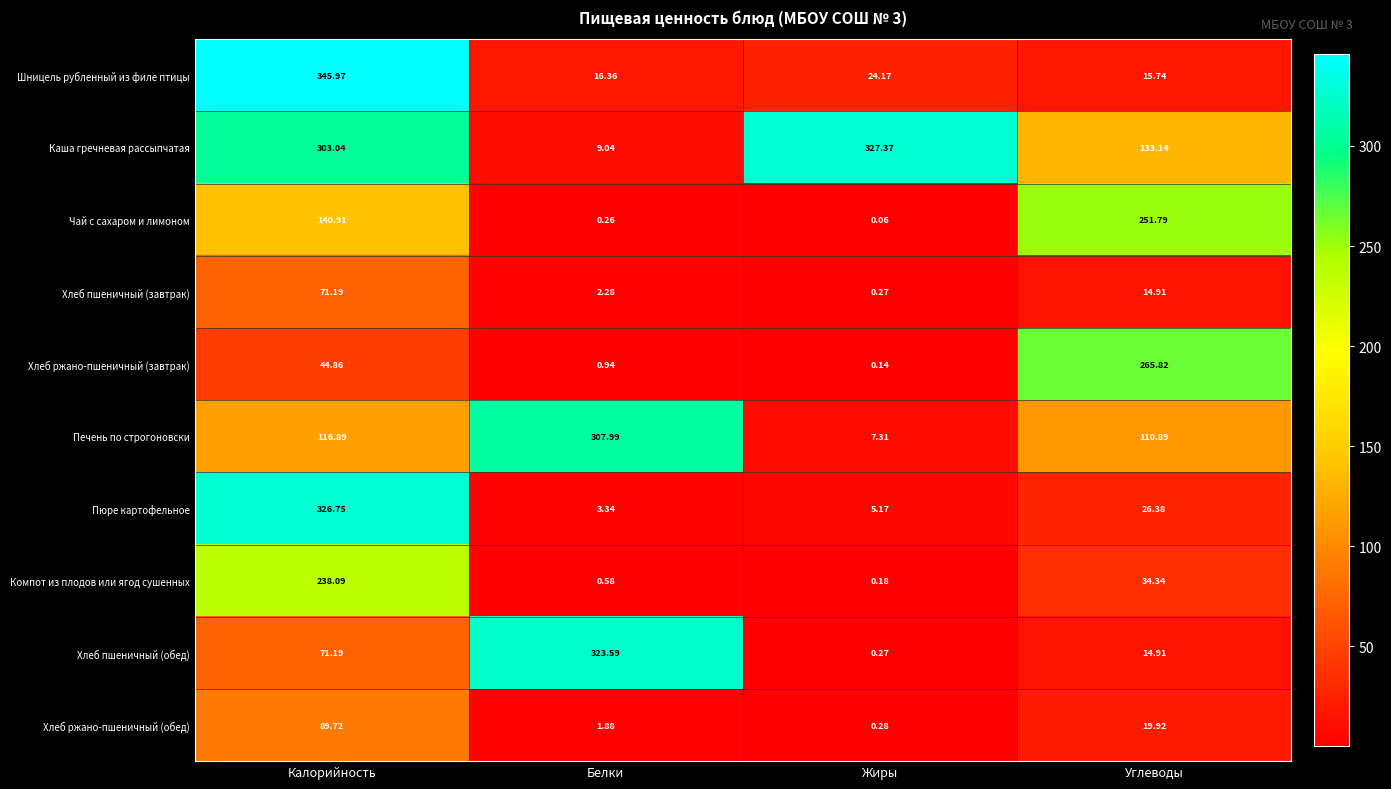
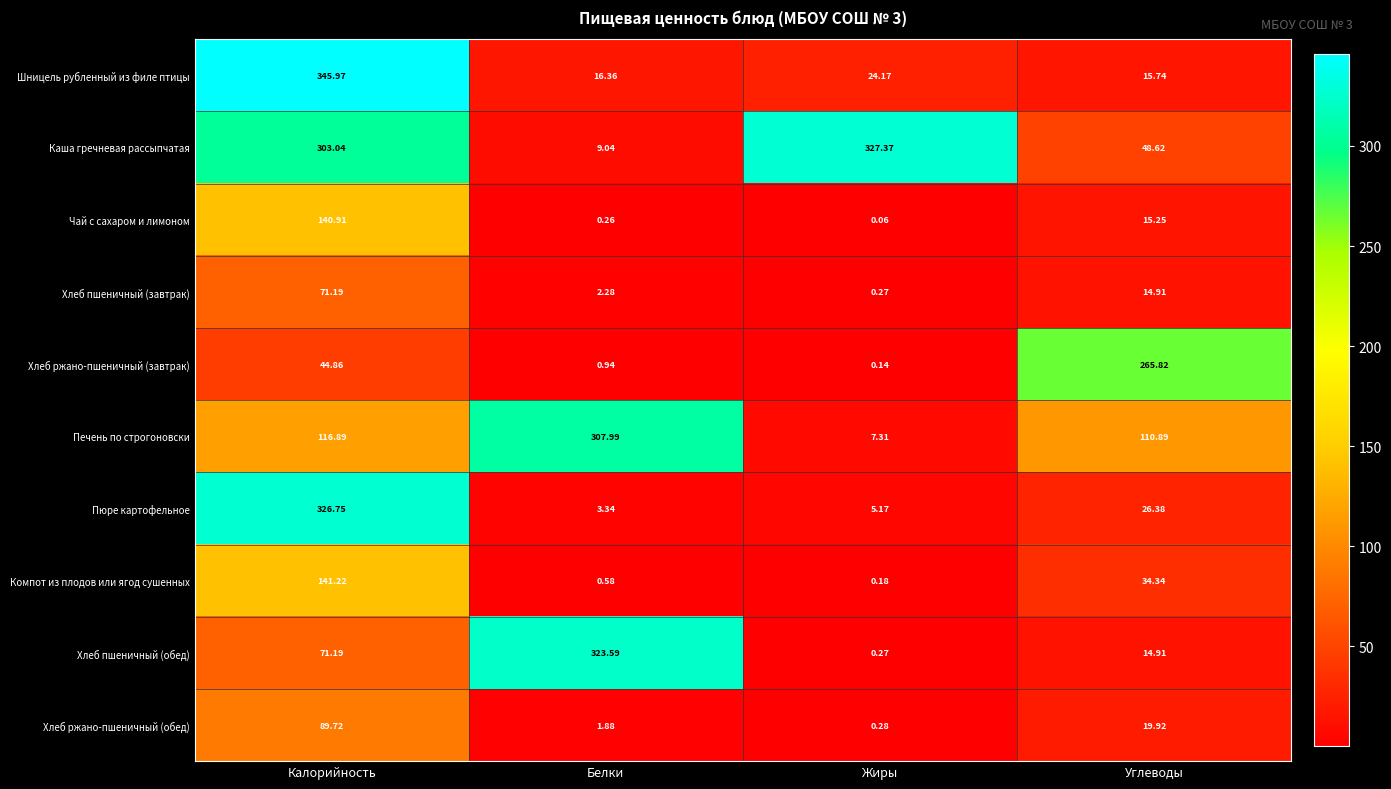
Каша гречневая рассыпчатая, Углеводы: 133.14 -> 48.62
Чай с сахаром и лимоном, Углеводы: 251.79 -> 15.25
Компот из плодов или ягод сушенных, Калорийность: 238.09 -> 141.22
